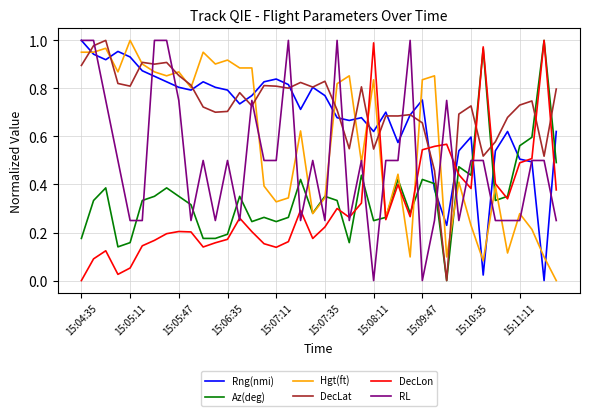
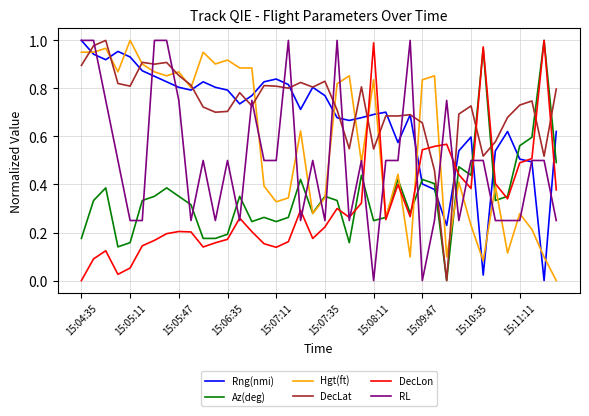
Rng(nmi), 15:08:11: 0.62 -> 0.69
Rng(nmi), 15:09:47: 0.75 -> 0.40
